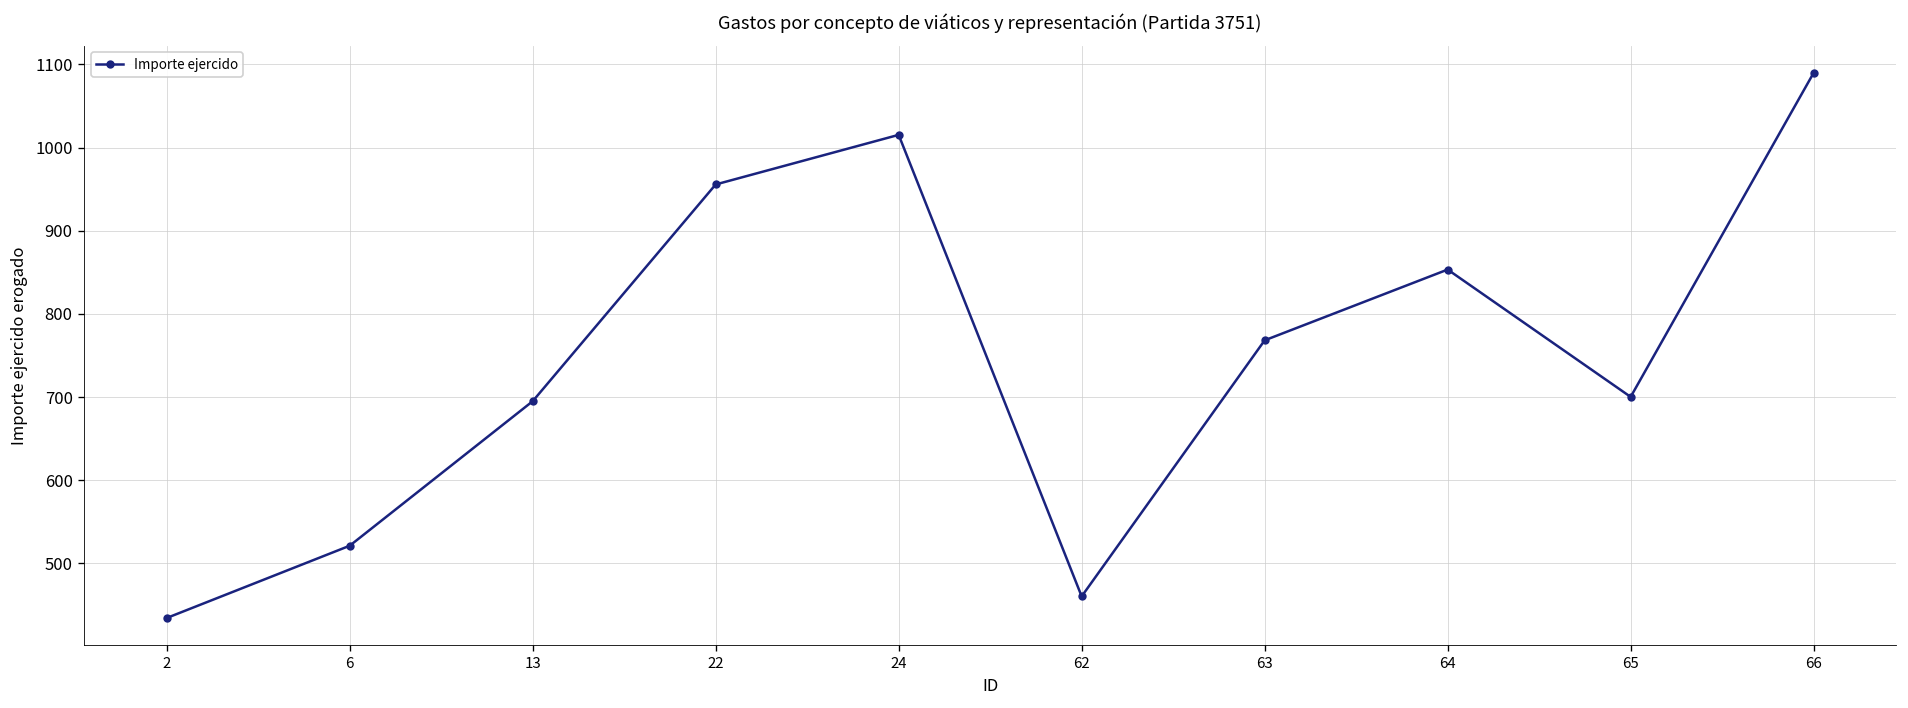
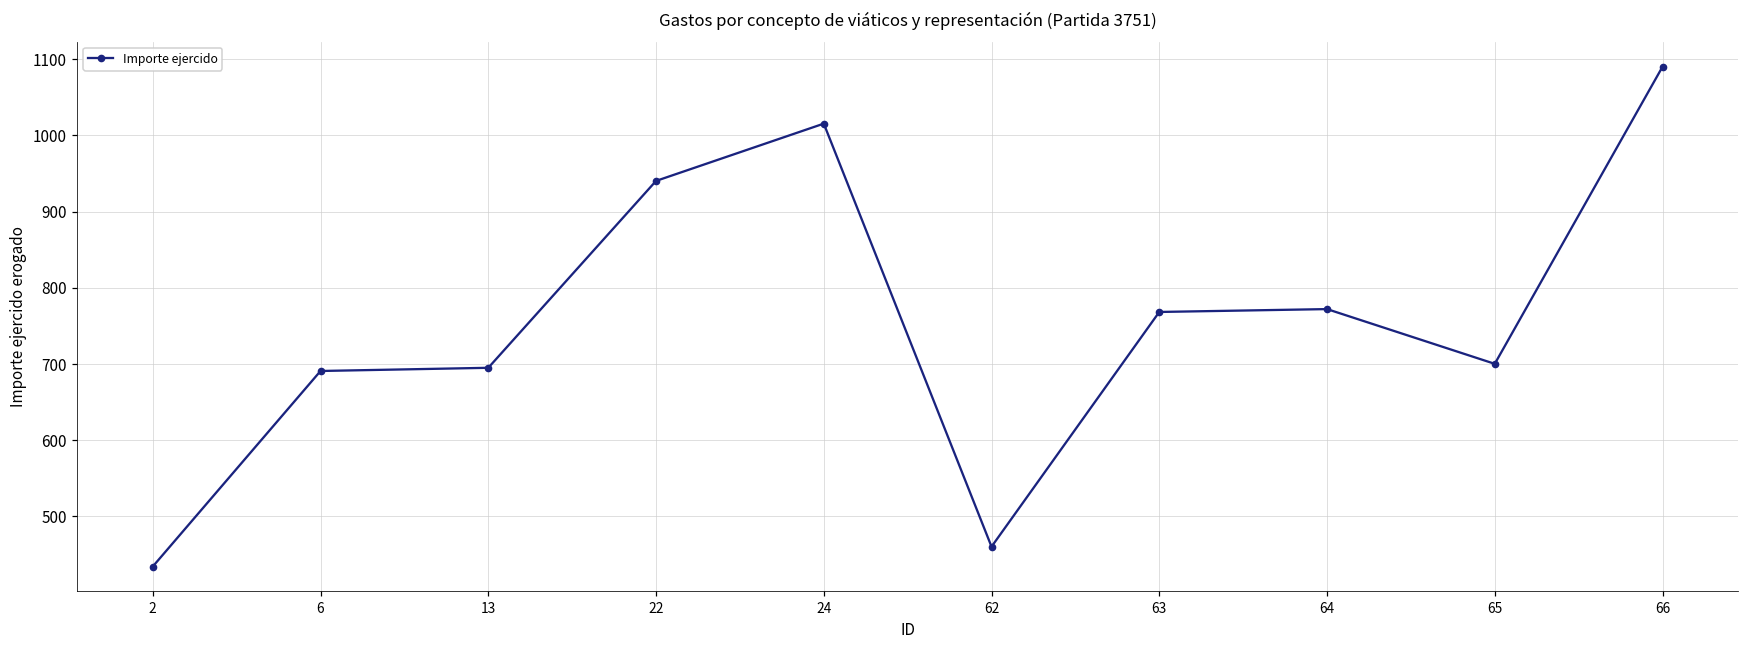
6: 520 -> 690
22: 960 -> 940
64: 850 -> 770
